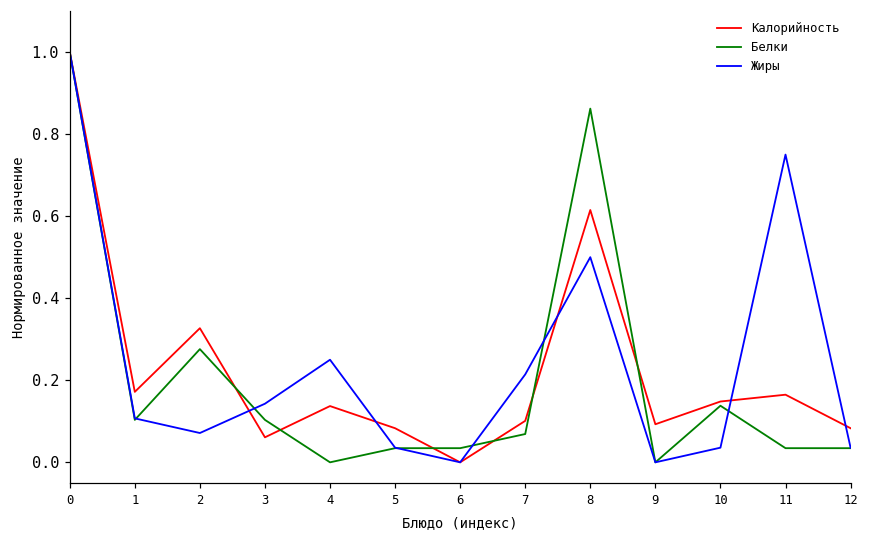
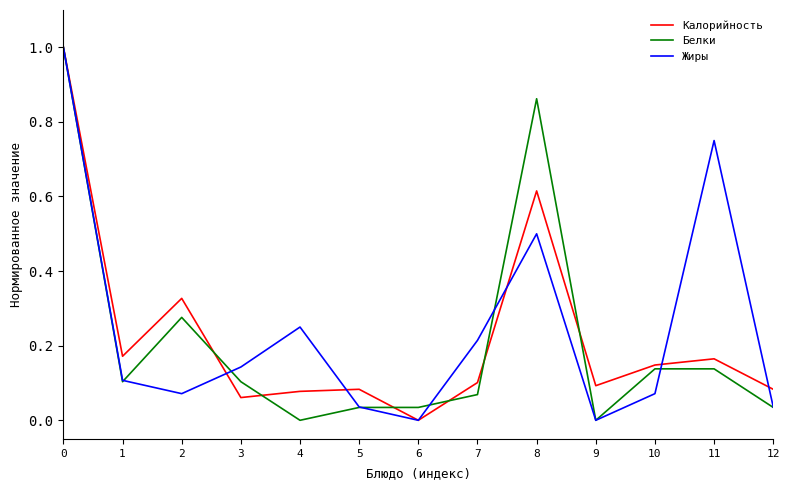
Калорийность, 4: 0.14 -> 0.08
Жиры, 10: 0.04 -> 0.07
Белки, 11: 0.03 -> 0.14
